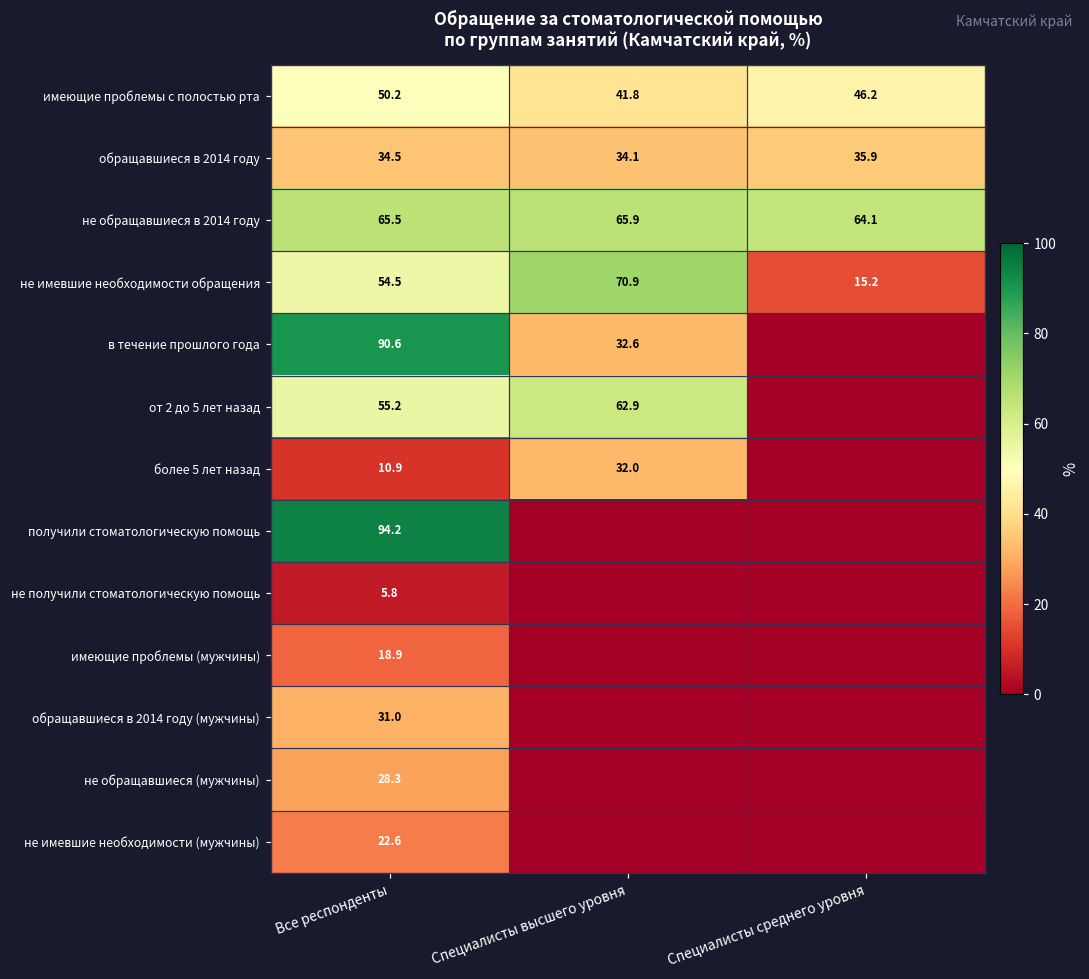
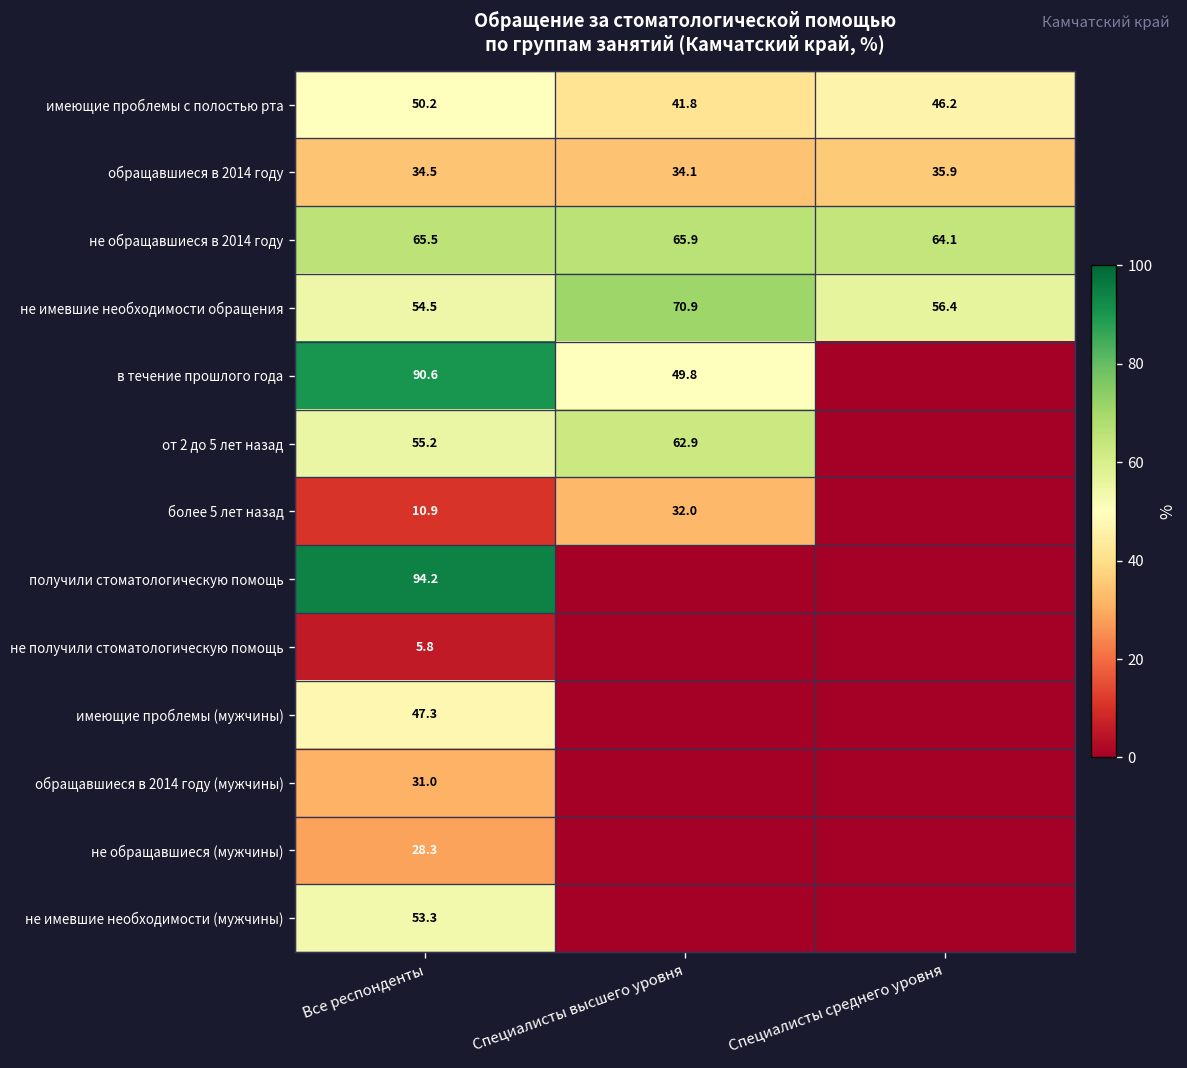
не имевшие необходимости обращения, Специалисты среднего уровня: 15.2 -> 56.4
в течение прошлого года, Специалисты высшего уровня: 32.6 -> 49.8
имеющие проблемы (мужчины), Все респонденты: 18.9 -> 47.3
не имевшие необходимости (мужчины), Все респонденты: 22.6 -> 53.3
